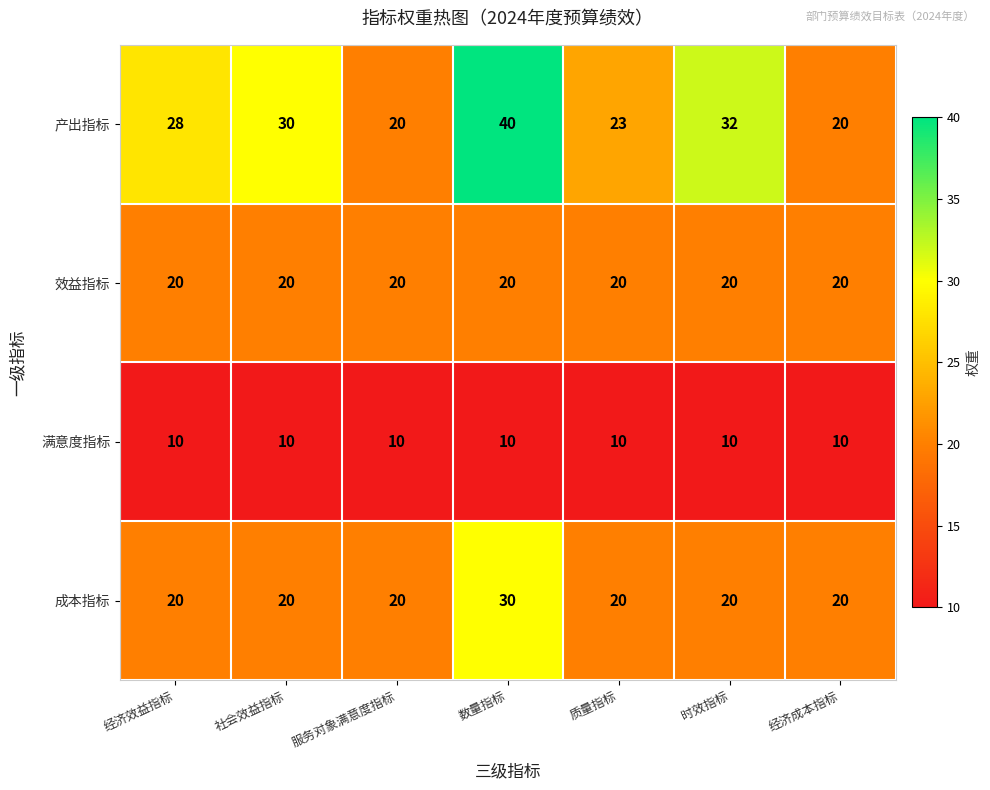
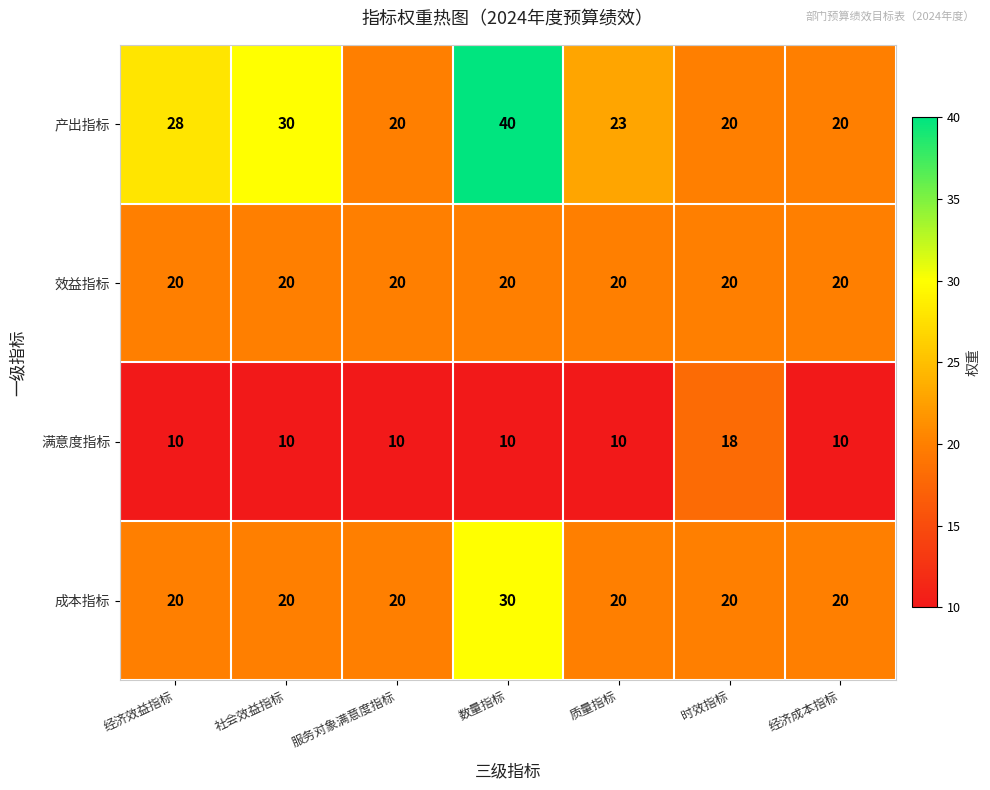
产出指标, 时效指标: 32 -> 20
满意度指标, 时效指标: 10 -> 18
